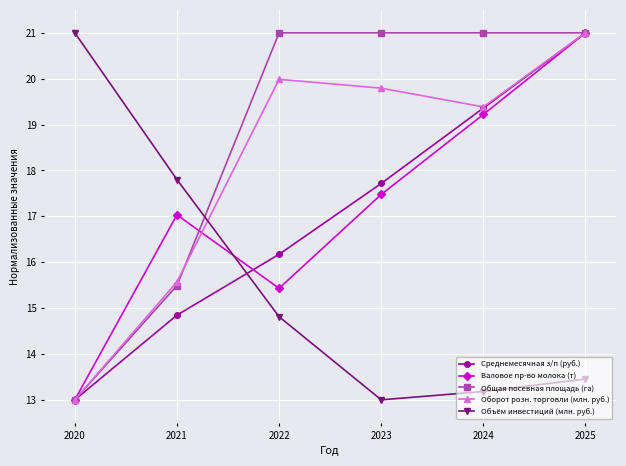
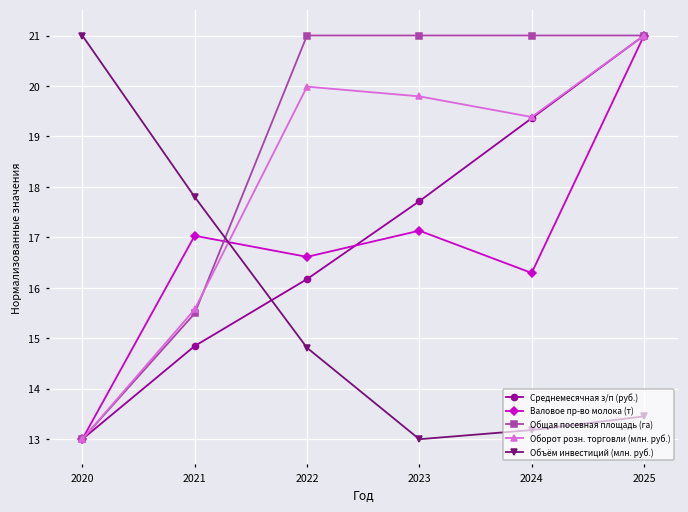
Валовое пр-во молока (т), 2022: 15.4 -> 16.6
Валовое пр-во молока (т), 2023: 17.5 -> 17.1
Валовое пр-во молока (т), 2024: 19.2 -> 16.3
